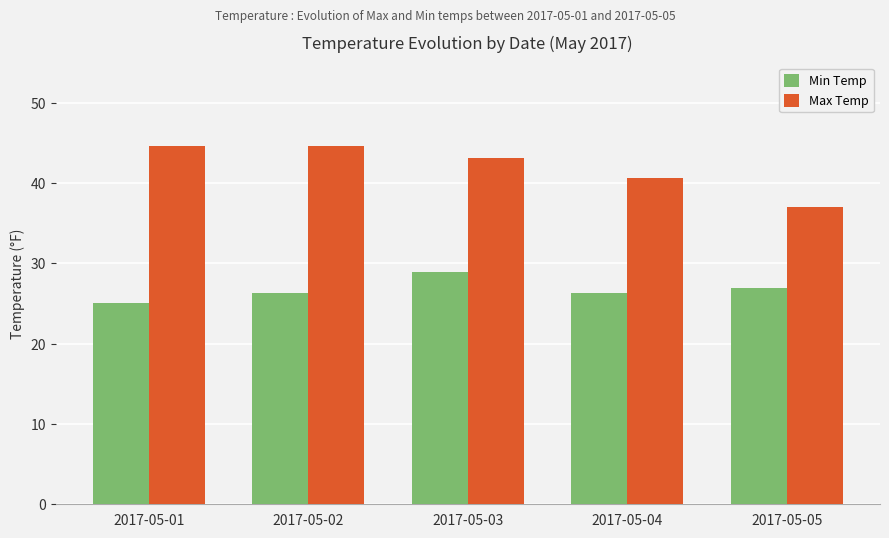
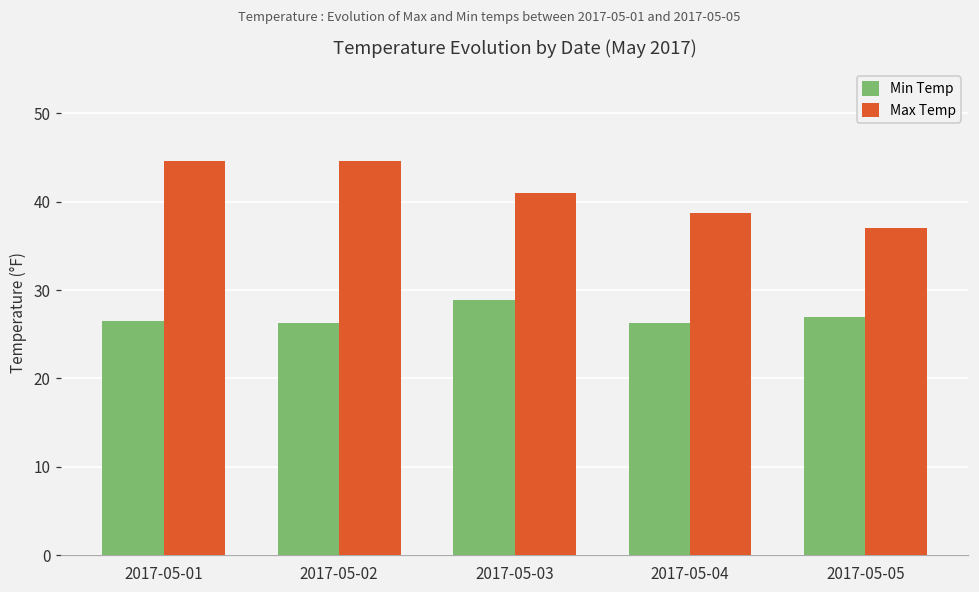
Min Temp, 2017-05-01: 25 -> 26
Max Temp, 2017-05-03: 43 -> 41
Max Temp, 2017-05-04: 41 -> 39
